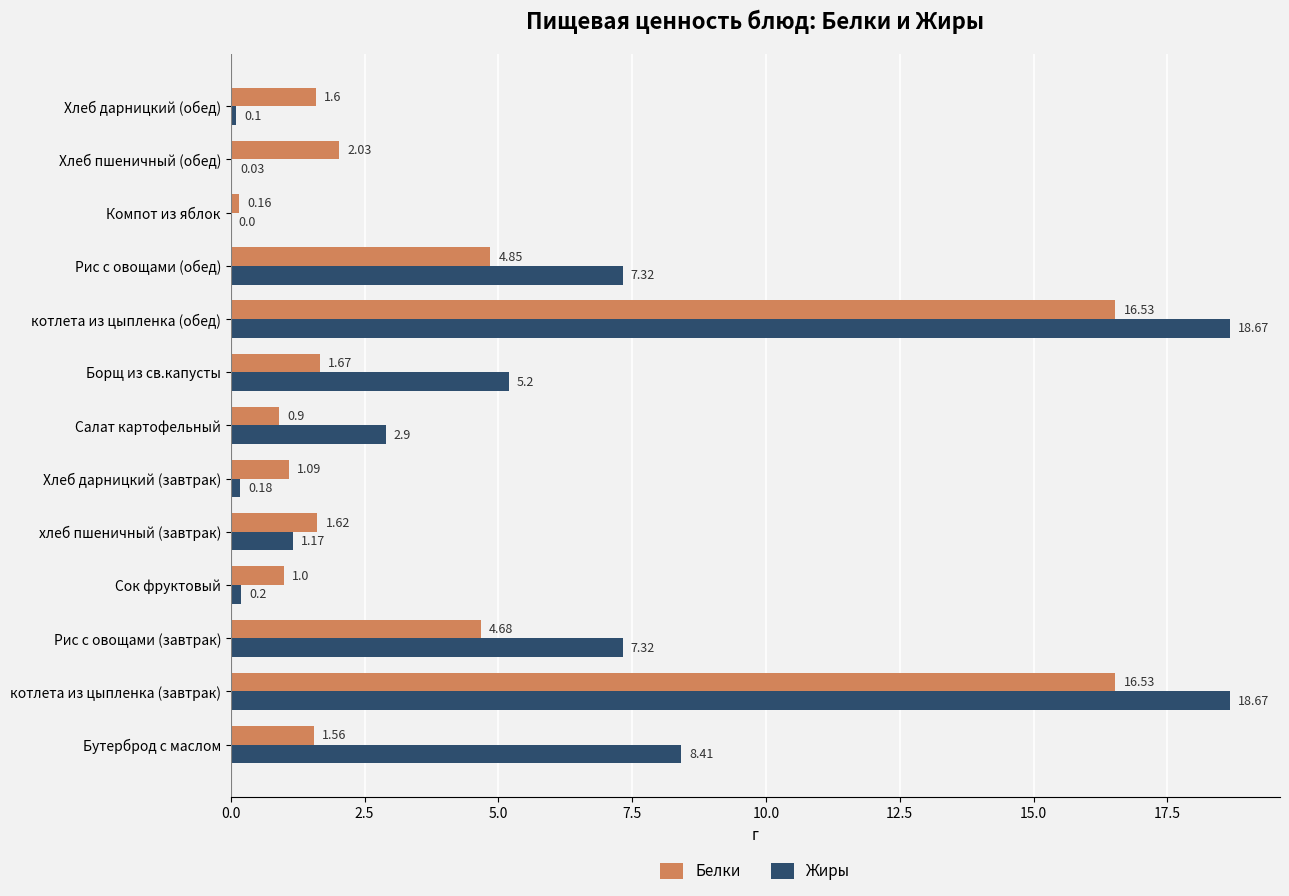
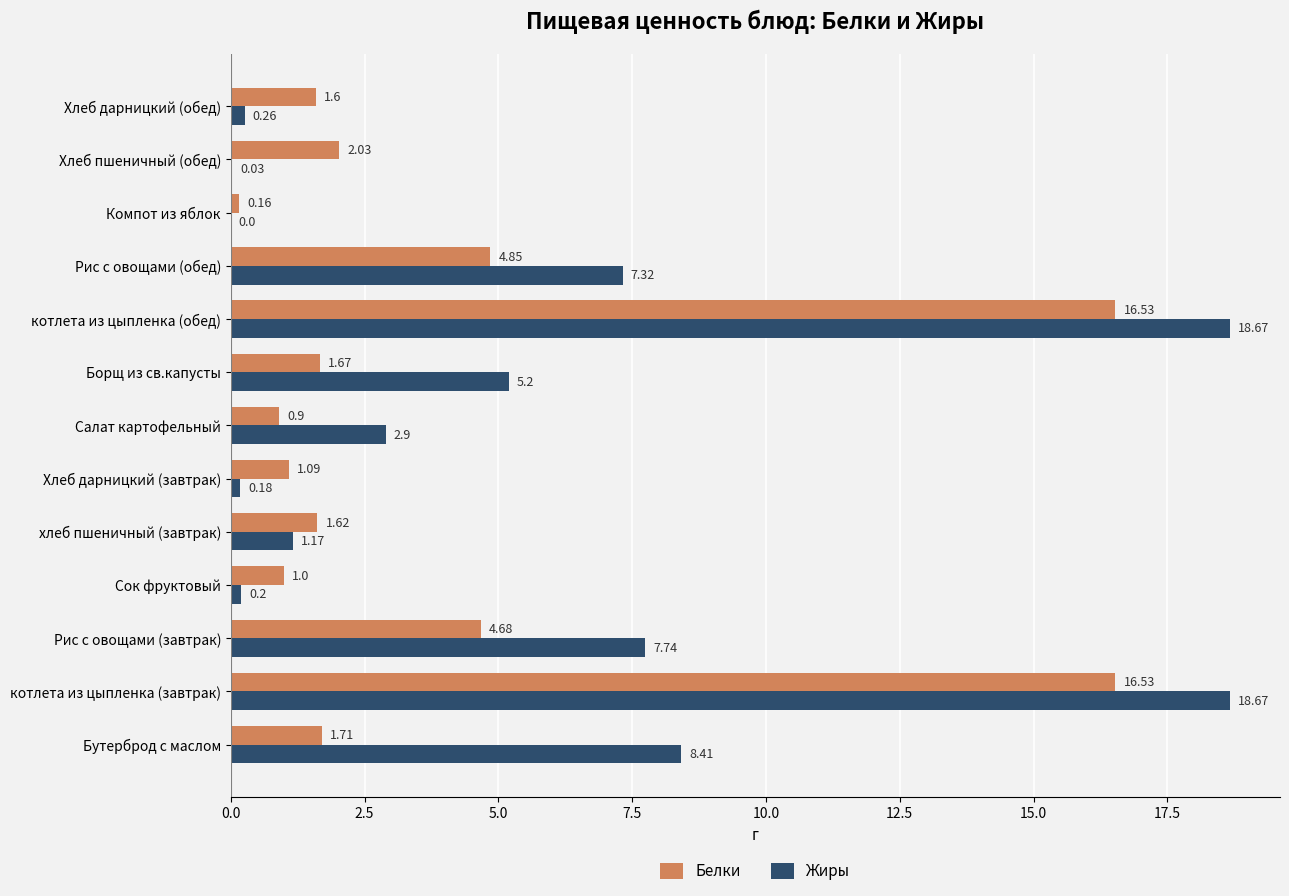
Жиры, Хлеб дарницкий (обед): 0.1 -> 0.26
Жиры, Рис с овощами (завтрак): 7.32 -> 7.74
Белки, Бутерброд с маслом: 1.56 -> 1.71
